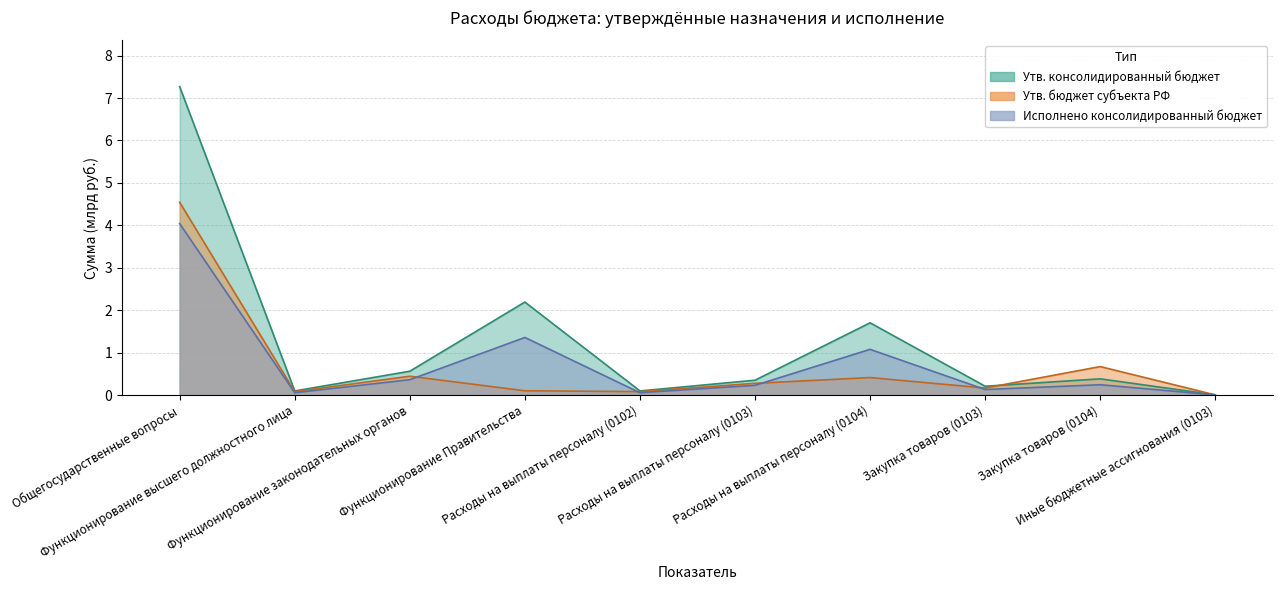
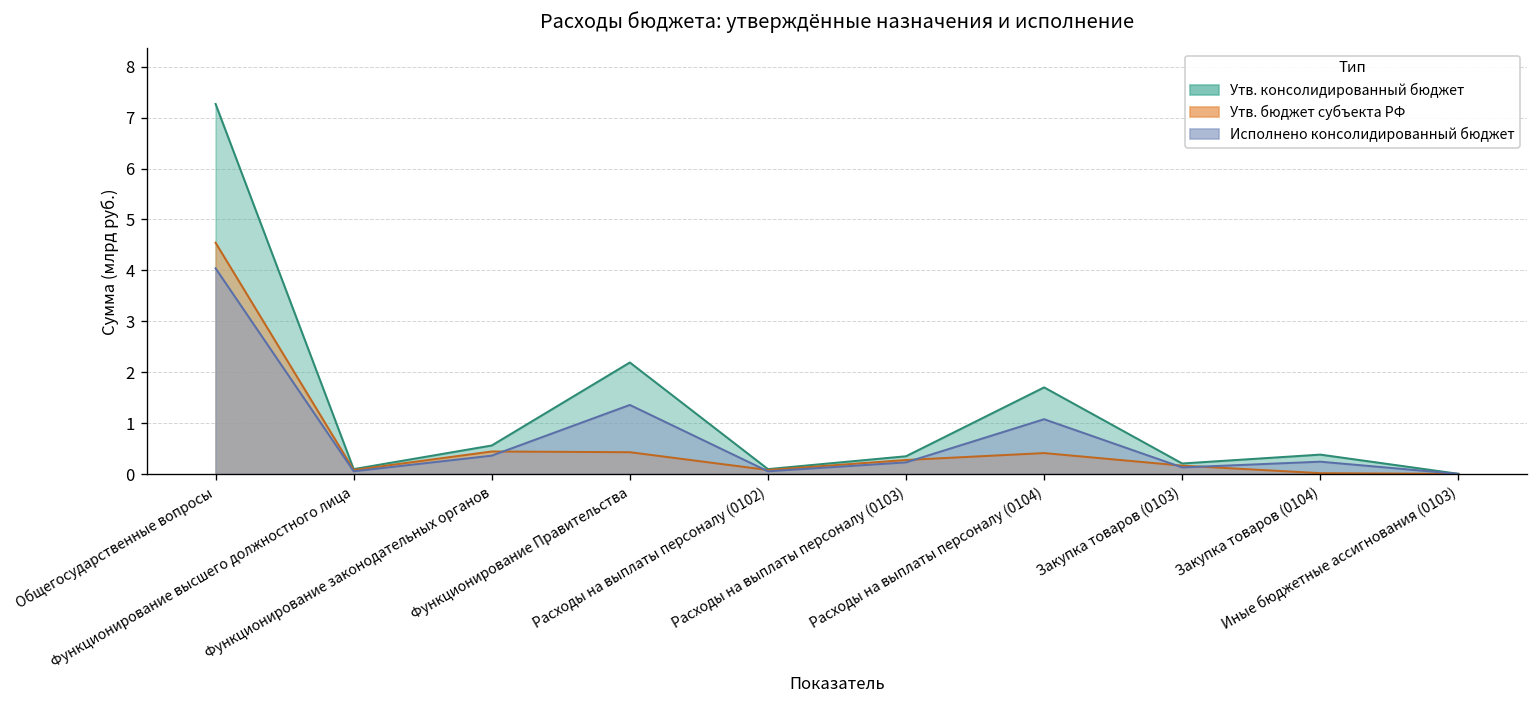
Утв. бюджет субъекта РФ, Функционирование Правительства: 0.1 -> 0.4
Утв. бюджет субъекта РФ, Закупка товаров (0104): 0.7 -> 0.0
